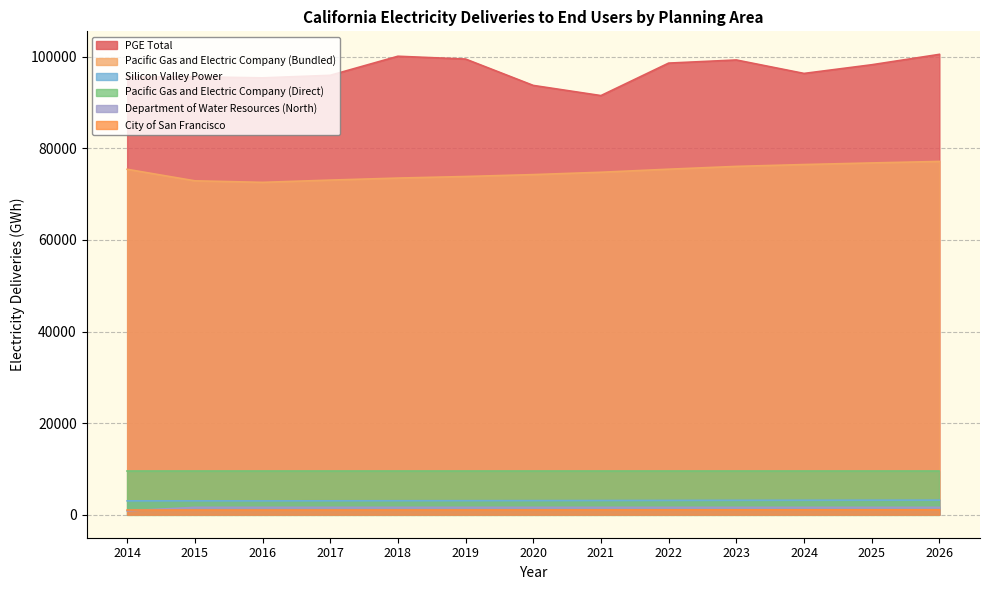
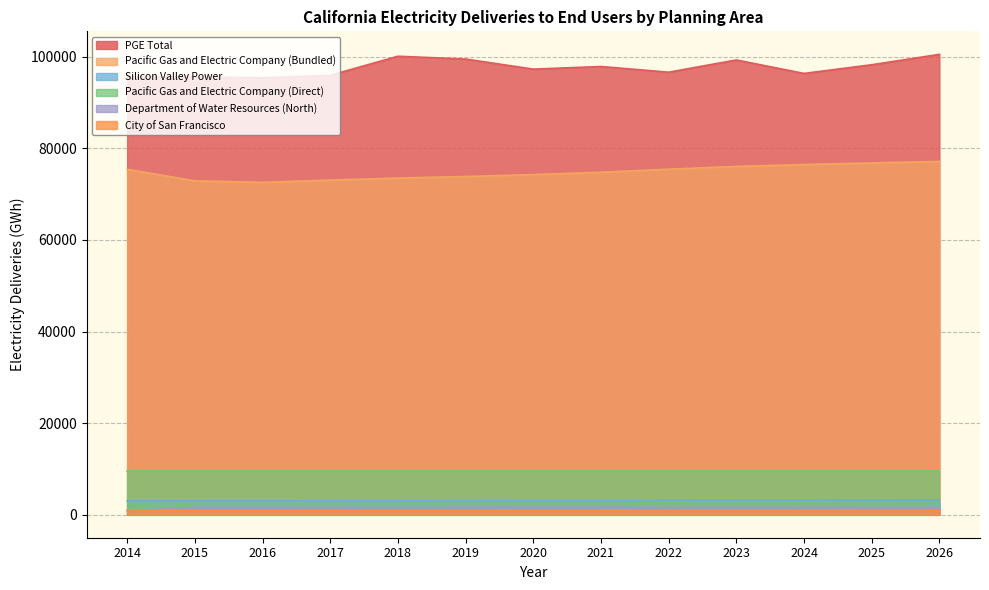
PGE Total, 2020: 94000 -> 97000
PGE Total, 2021: 92000 -> 98000
PGE Total, 2022: 99000 -> 97000
